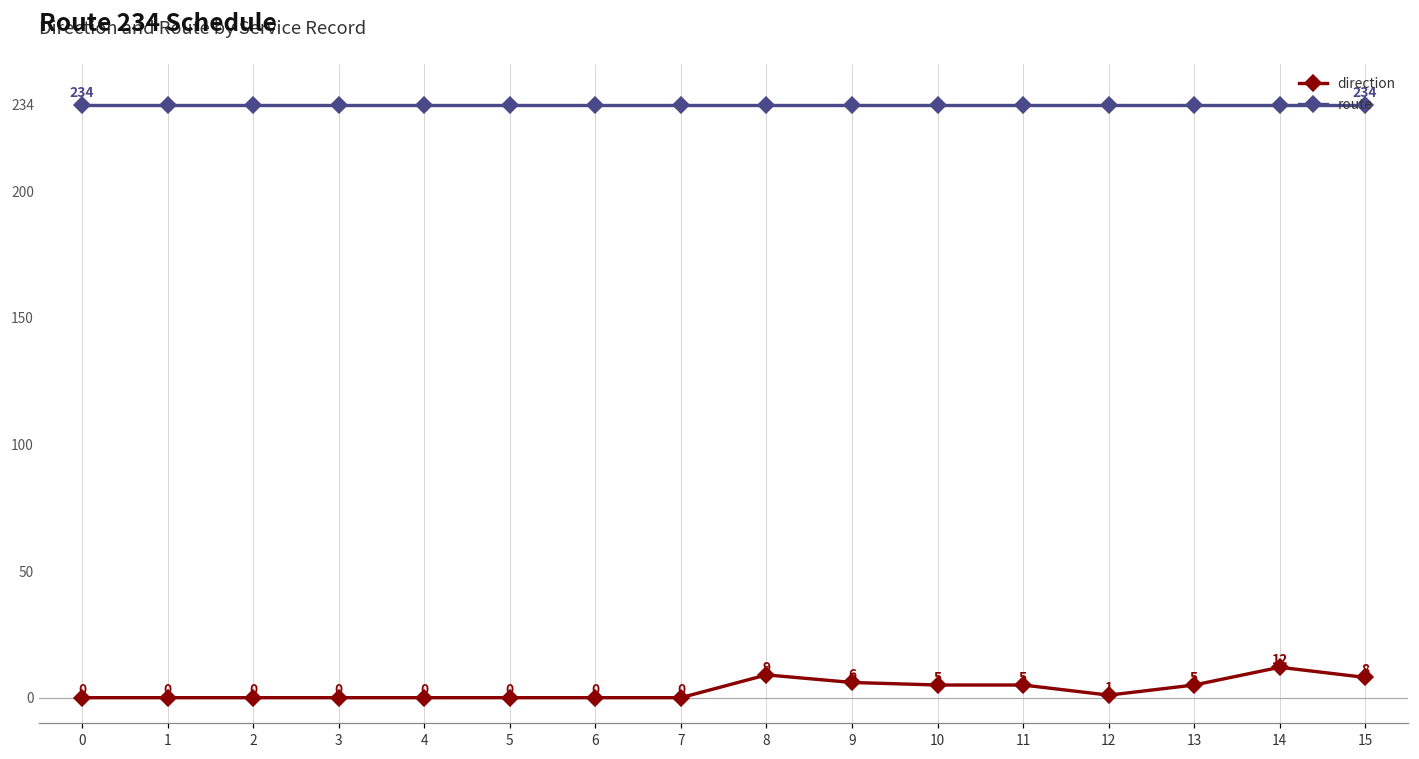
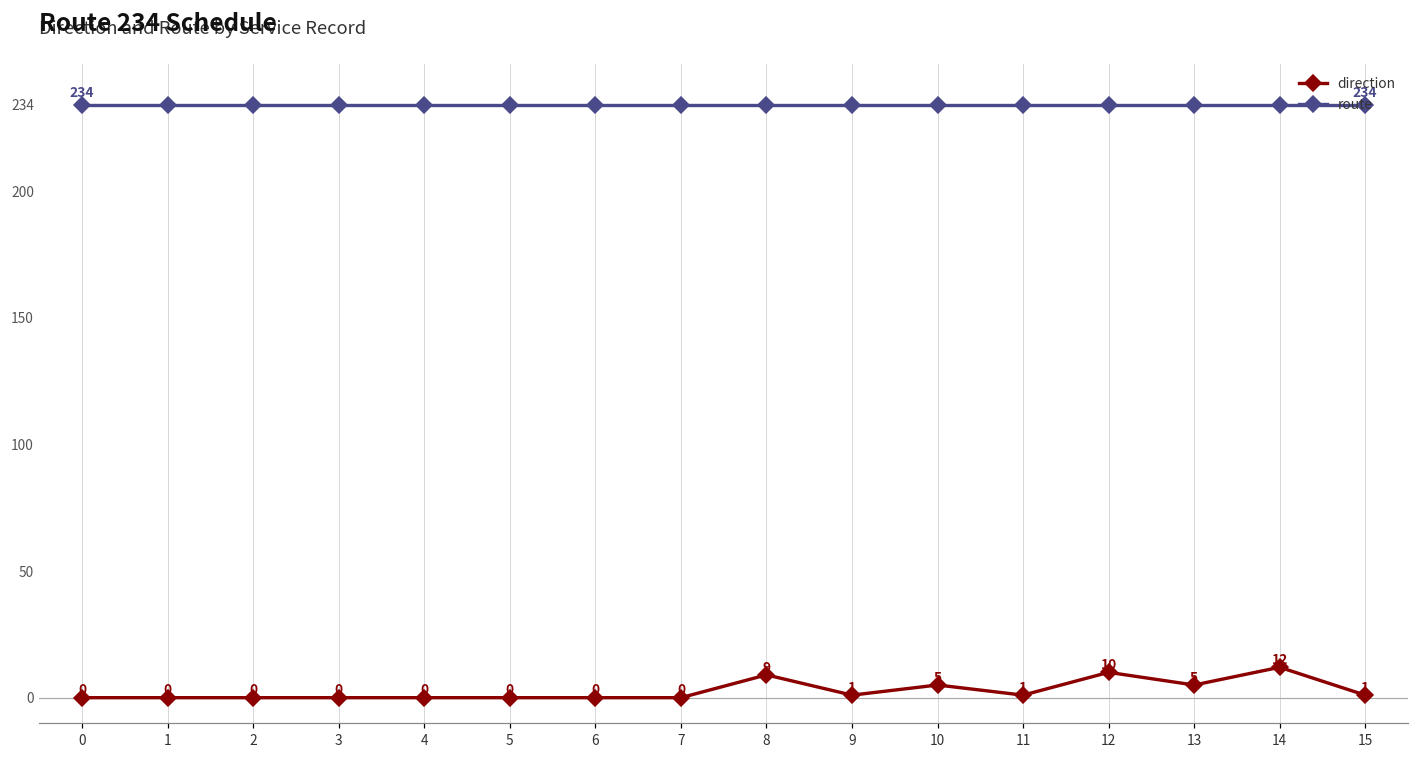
direction, 9: 6 -> 1
direction, 11: 5 -> 1
direction, 12: 1 -> 10
direction, 15: 8 -> 1
